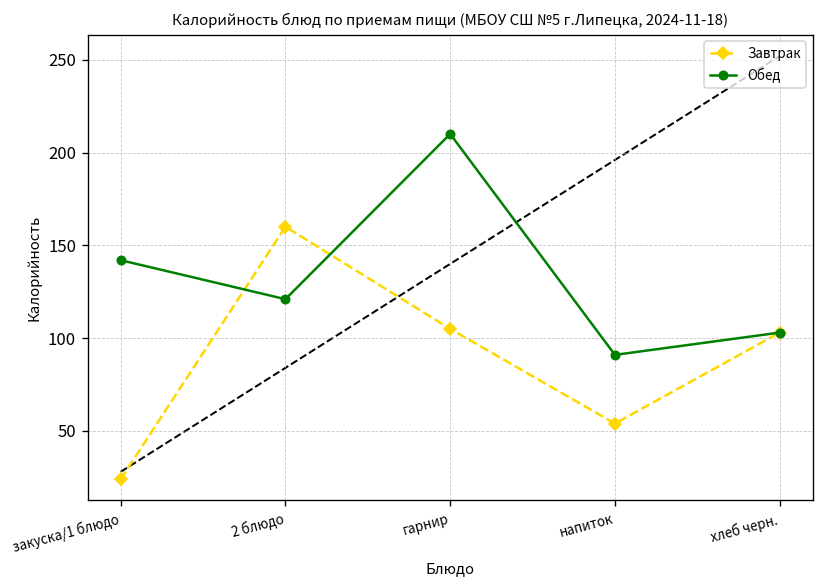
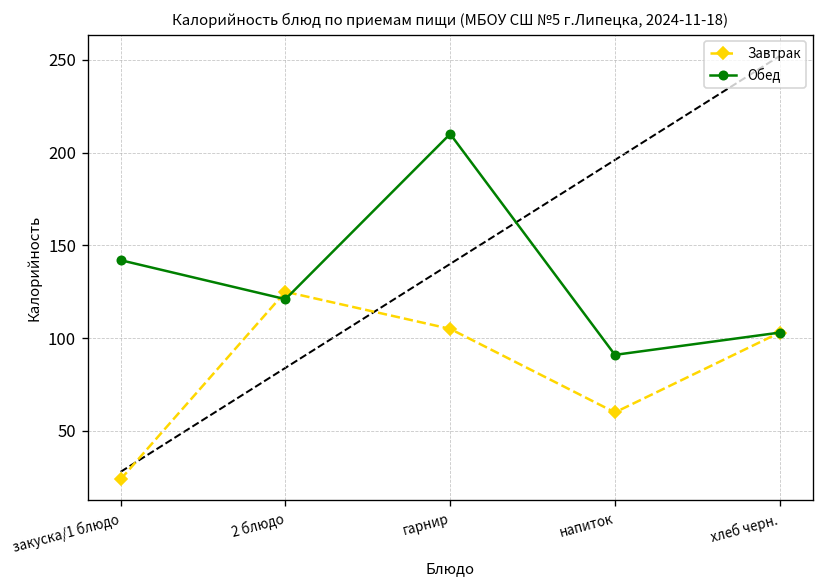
Завтрак, 2 блюдо: 160 -> 125
Завтрак, напиток: 54 -> 60
